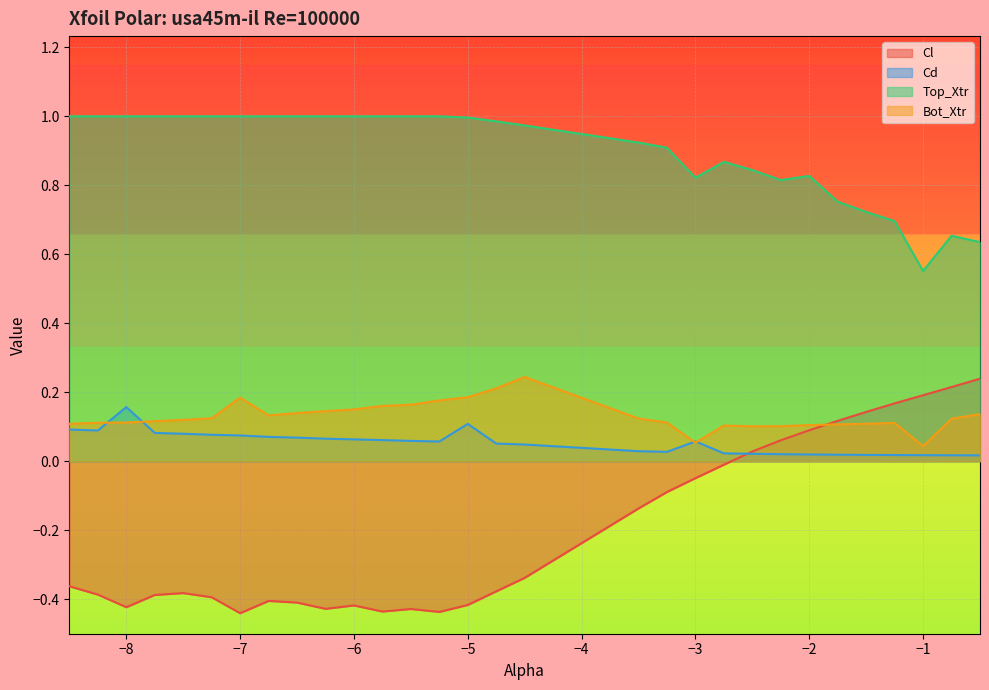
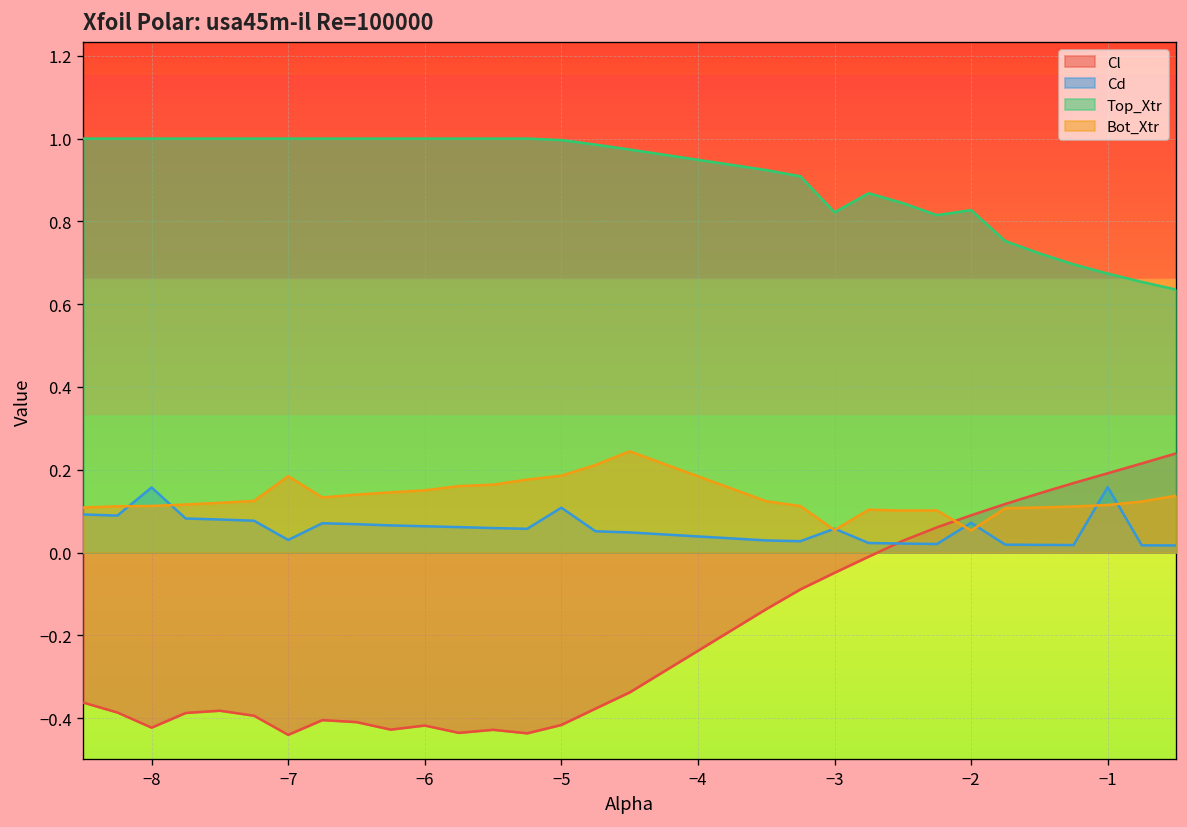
Cd, −7: 0.07 -> 0.03
Cd, −2: 0.02 -> 0.07
Bot_Xtr, −2: 0.10 -> 0.05
Cd, −1: 0.02 -> 0.16
Top_Xtr, −1: 0.55 -> 0.67
Bot_Xtr, −1: 0.04 -> 0.11
